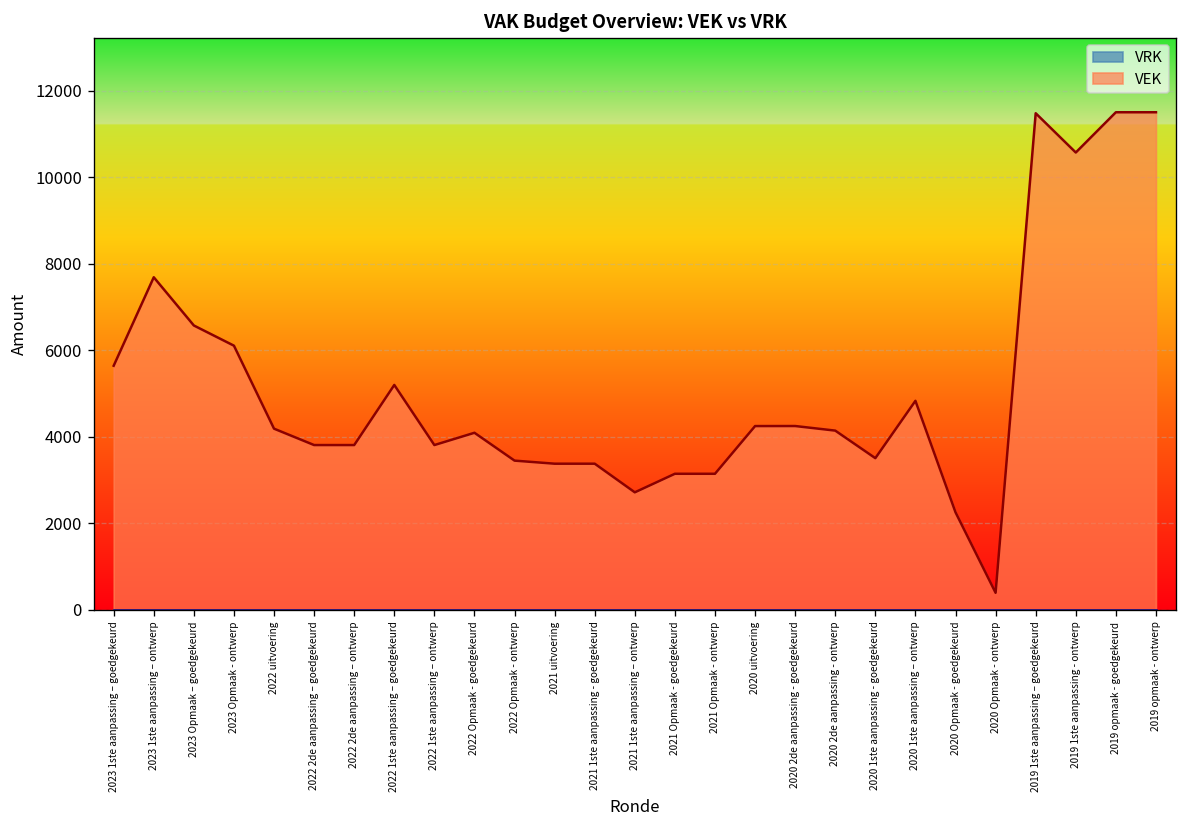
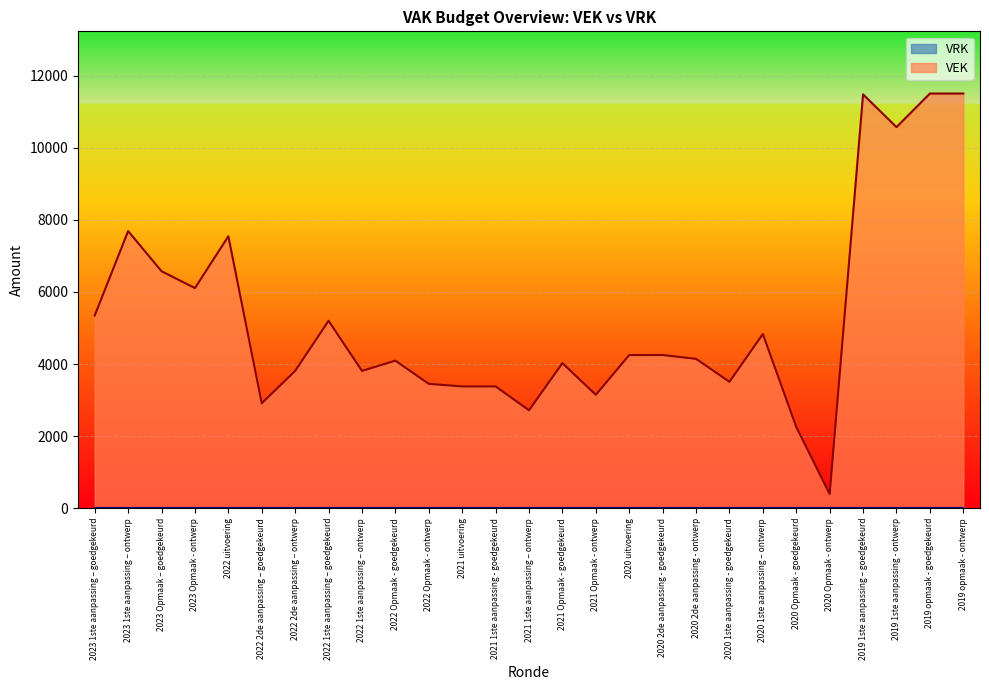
VEK, 2023 1ste aanpassing – goedgekeurd: 5600 -> 5300
VEK, 2022 uitvoering: 4200 -> 7500
VEK, 2022 2de aanpassing – goedgekeurd: 3800 -> 2900
VEK, 2021 Opmaak - goedgekeurd: 3100 -> 4000
